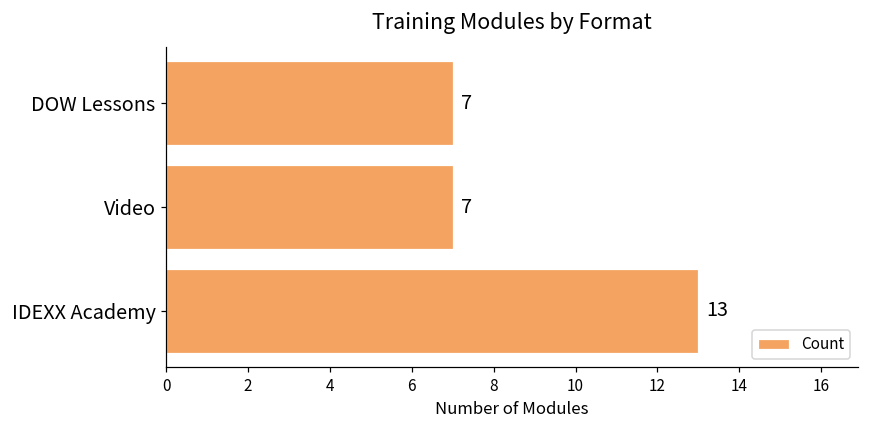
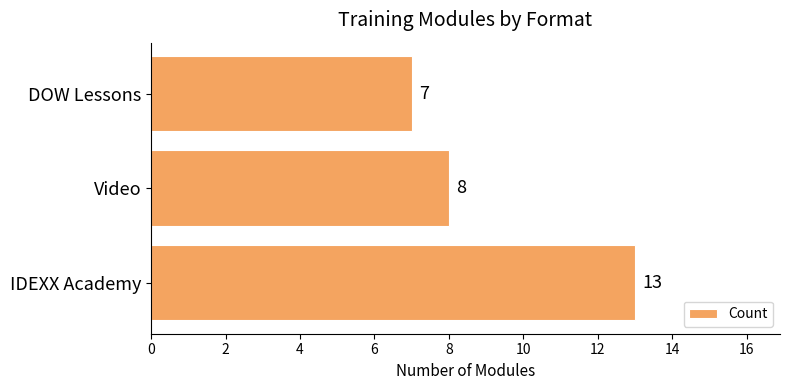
Video: 7 -> 8
